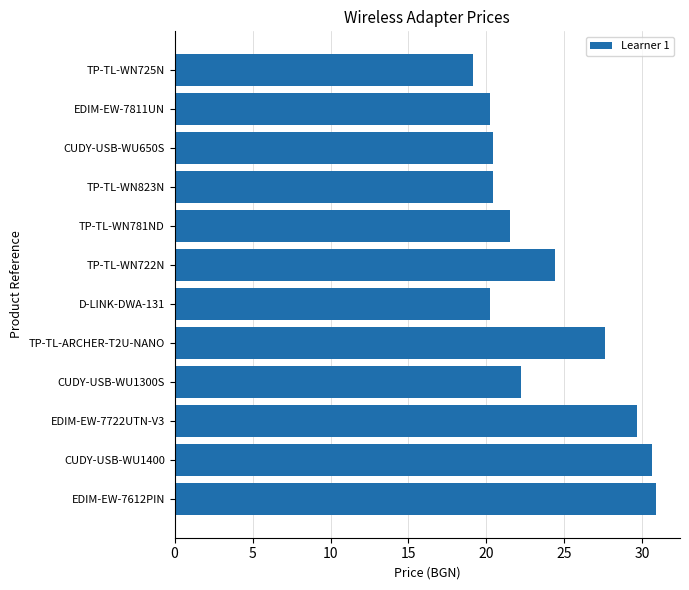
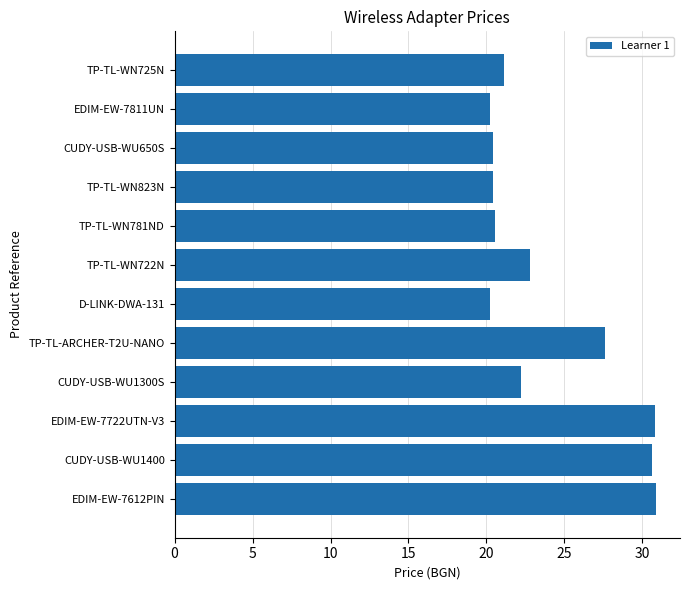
TP-TL-WN725N: 19.1 -> 21.1
TP-TL-WN781ND: 21.5 -> 20.6
TP-TL-WN722N: 24.4 -> 22.8
EDIM-EW-7722UTN-V3: 29.7 -> 30.8
